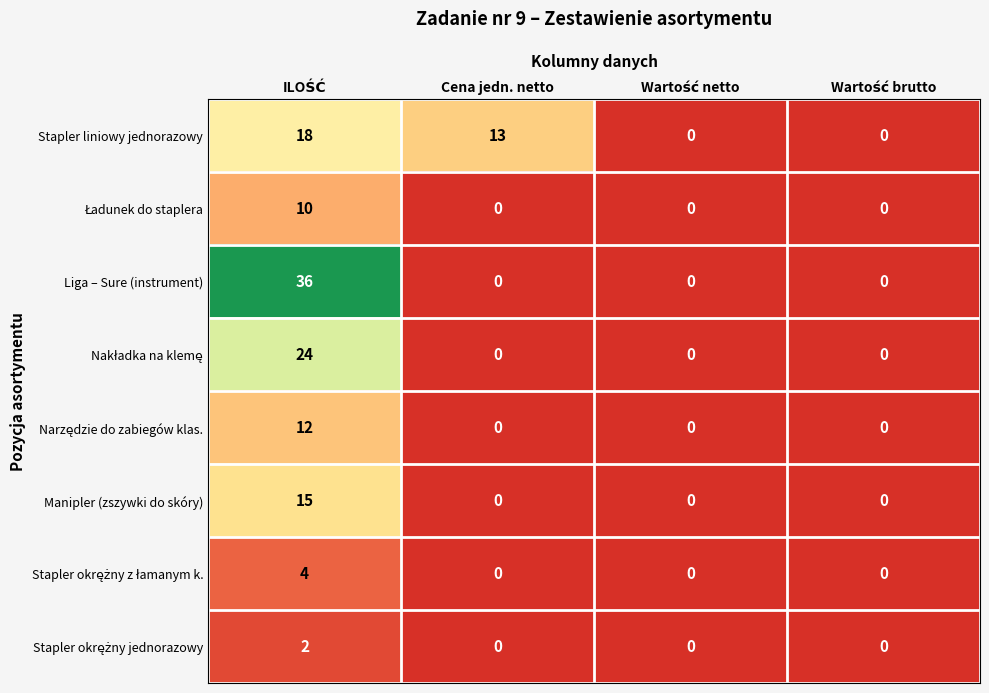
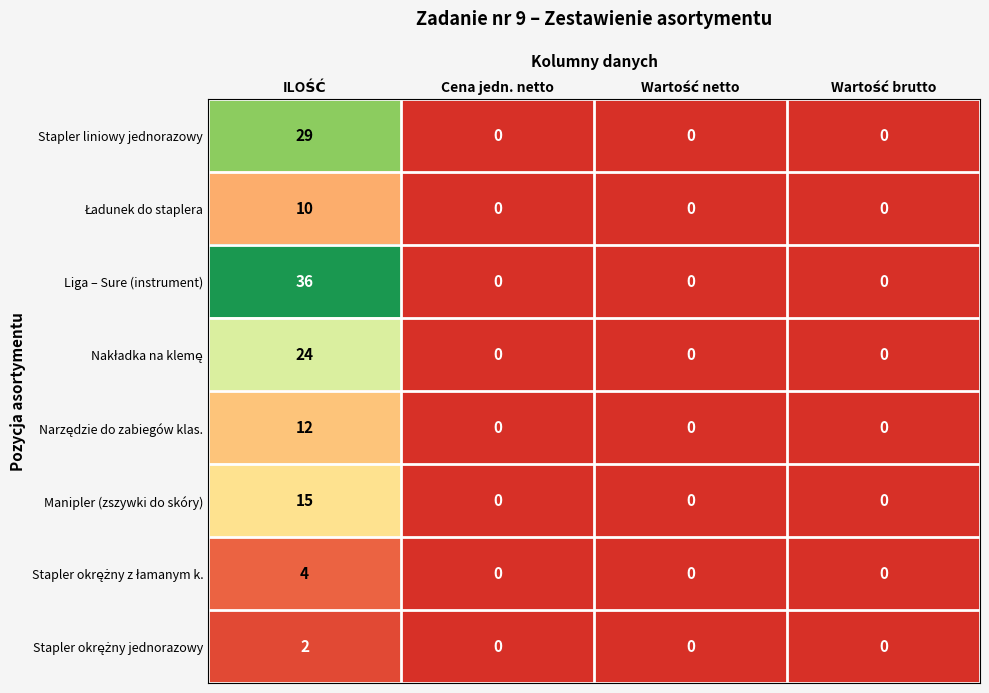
Stapler liniowy jednorazowy, ILOŚĆ: 18 -> 29
Stapler liniowy jednorazowy, Cena jedn. netto: 13 -> 0
